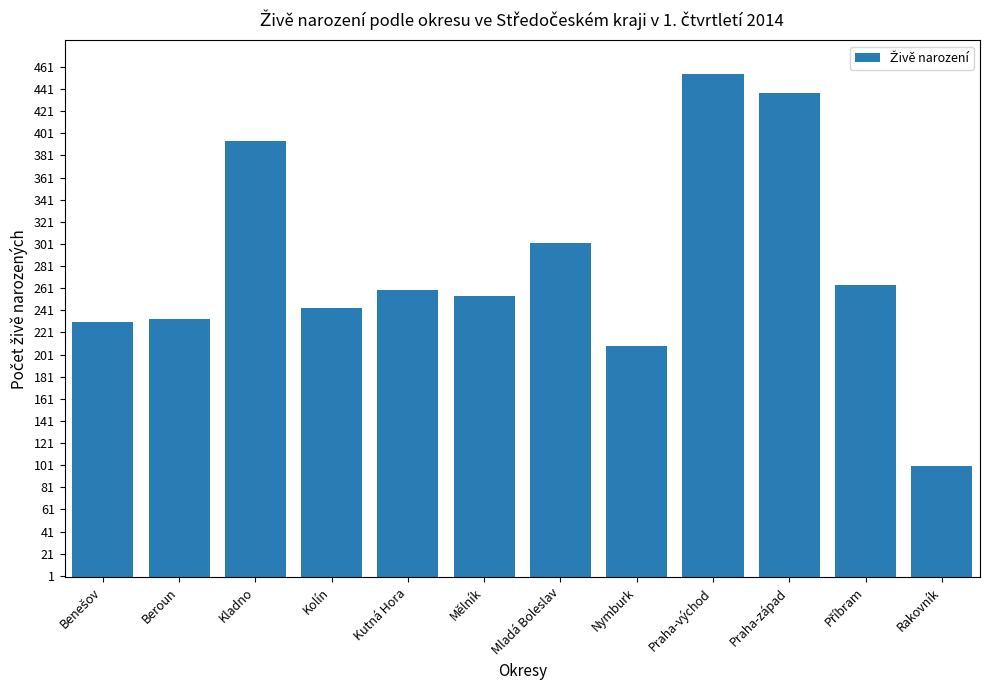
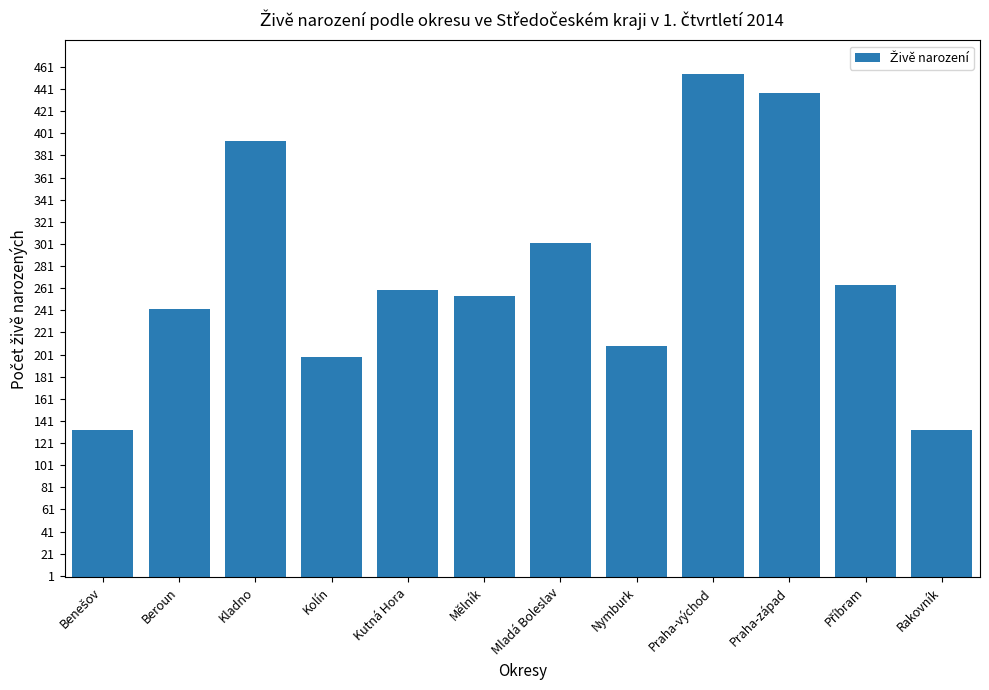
Benešov: 230 -> 133
Beroun: 233 -> 242
Kolín: 243 -> 199
Rakovník: 100 -> 133
